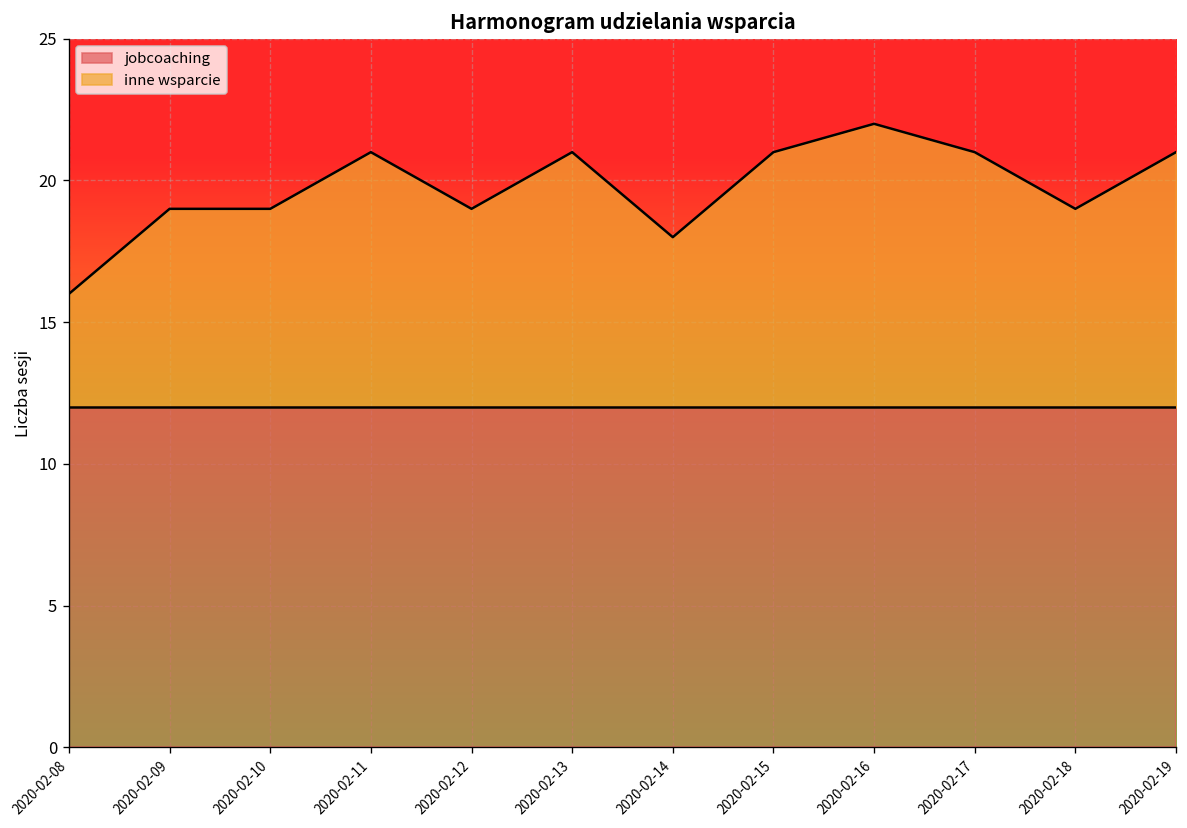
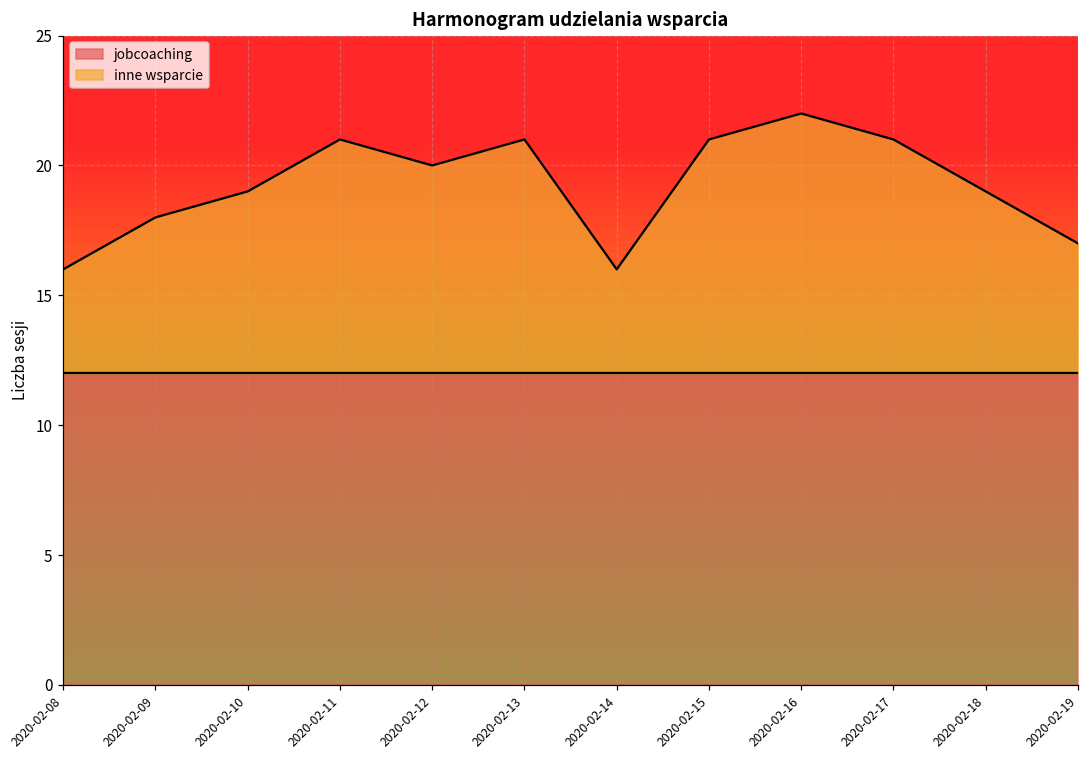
inne wsparcie, 2020-02-09: 19.0 -> 18.0
inne wsparcie, 2020-02-12: 19.0 -> 20.0
inne wsparcie, 2020-02-14: 18.0 -> 16.0
inne wsparcie, 2020-02-19: 21.0 -> 17.0
